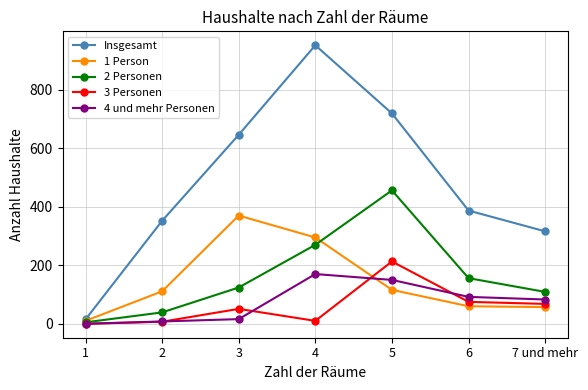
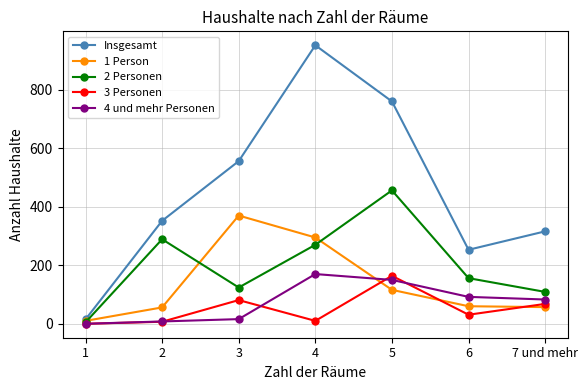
1 Person, 2: 110 -> 60
2 Personen, 2: 40 -> 290
Insgesamt, 3: 650 -> 560
3 Personen, 3: 50 -> 80
Insgesamt, 5: 720 -> 760
3 Personen, 5: 210 -> 160
Insgesamt, 6: 390 -> 250
3 Personen, 6: 80 -> 30
